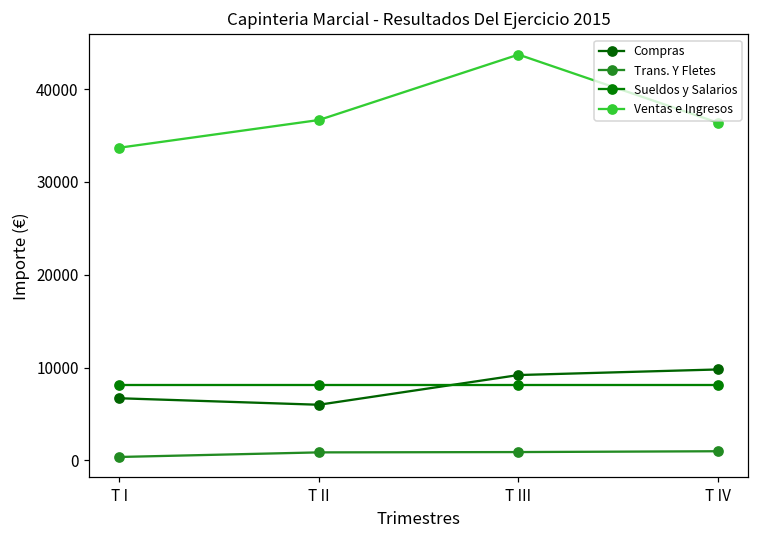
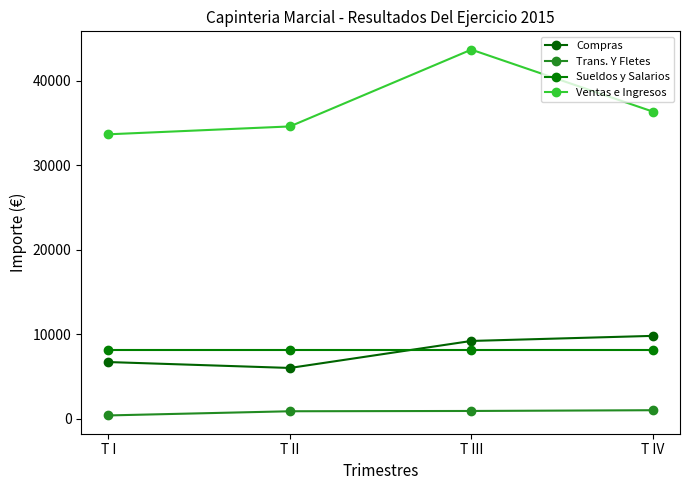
Ventas e Ingresos, T II: 37000 -> 35000
